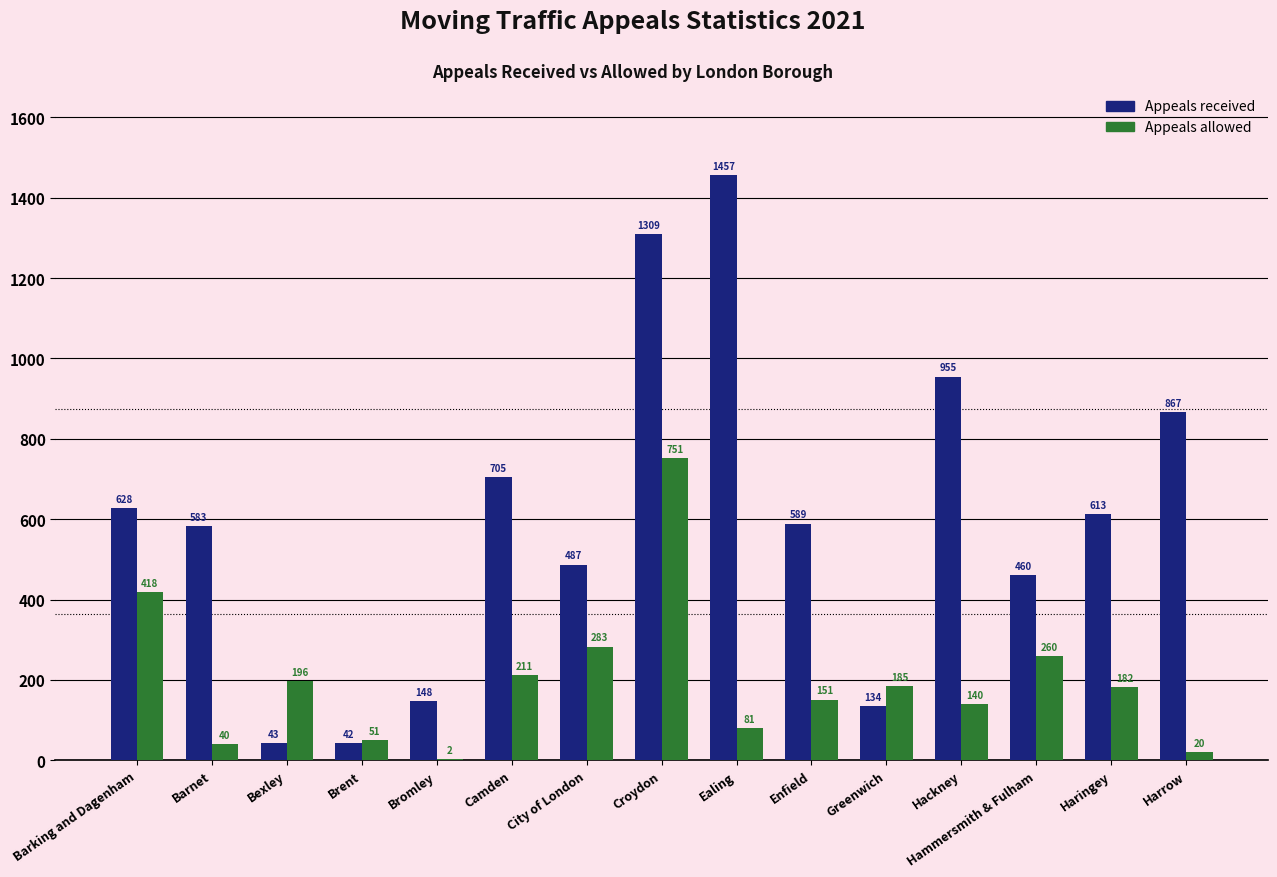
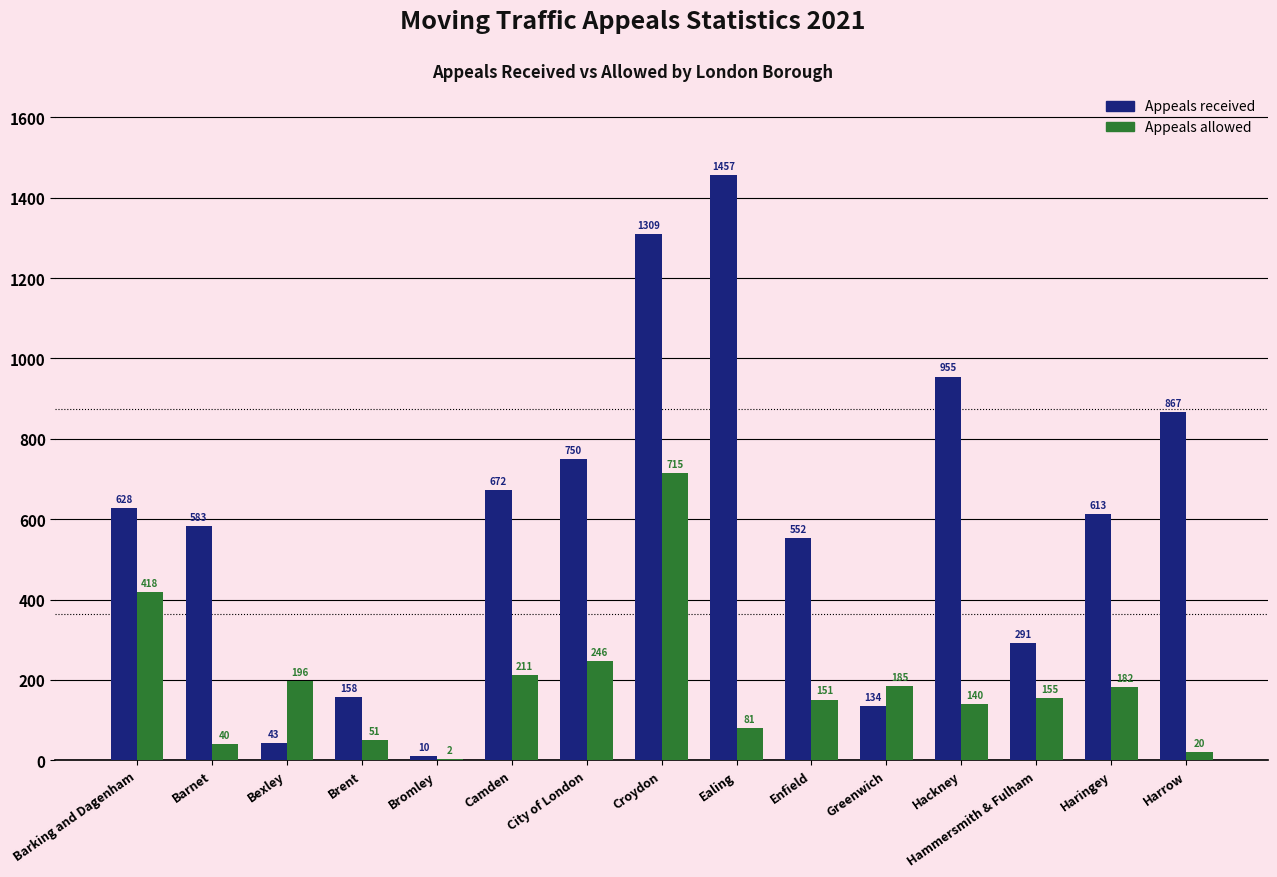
Appeals received, Brent: 42 -> 158
Appeals received, Bromley: 148 -> 10
Appeals received, Camden: 705 -> 672
Appeals received, City of London: 487 -> 750
Appeals allowed, City of London: 283 -> 246
Appeals allowed, Croydon: 751 -> 715
Appeals received, Enfield: 589 -> 552
Appeals received, Hammersmith & Fulham: 460 -> 291
Appeals allowed, Hammersmith & Fulham: 260 -> 155
